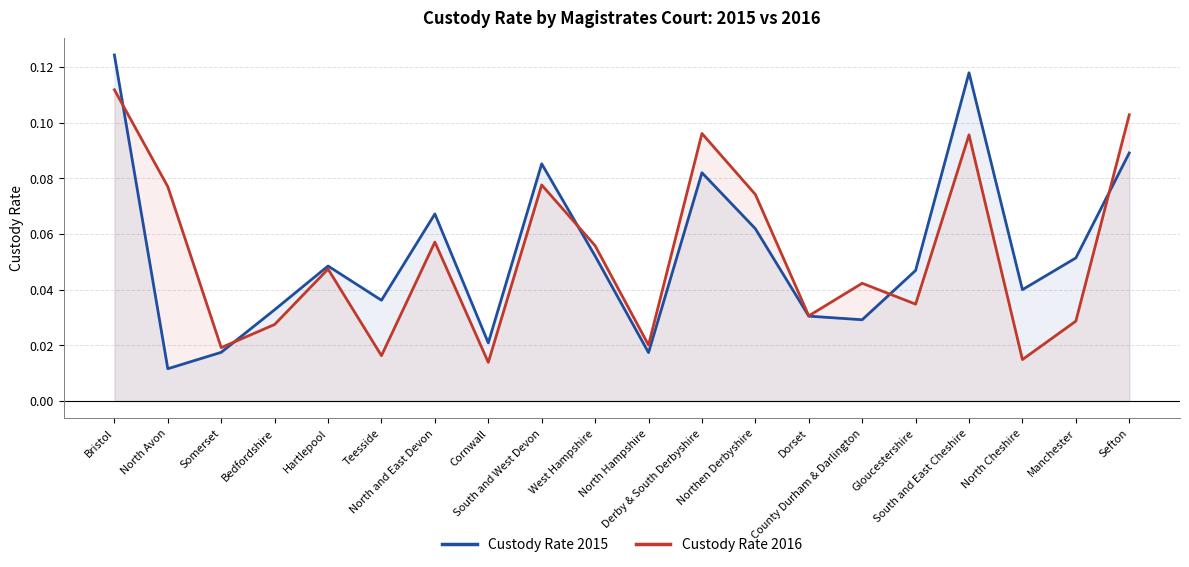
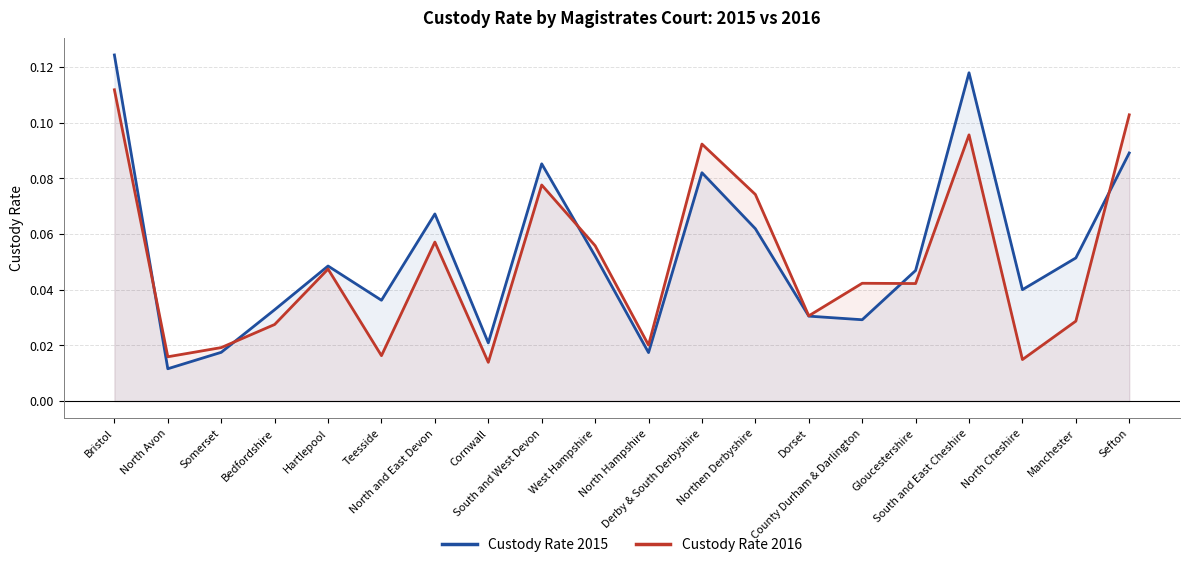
Custody Rate 2016, North Avon: 0.077 -> 0.016
Custody Rate 2016, Derby & South Derbyshire: 0.096 -> 0.092
Custody Rate 2016, Gloucestershire: 0.035 -> 0.042
